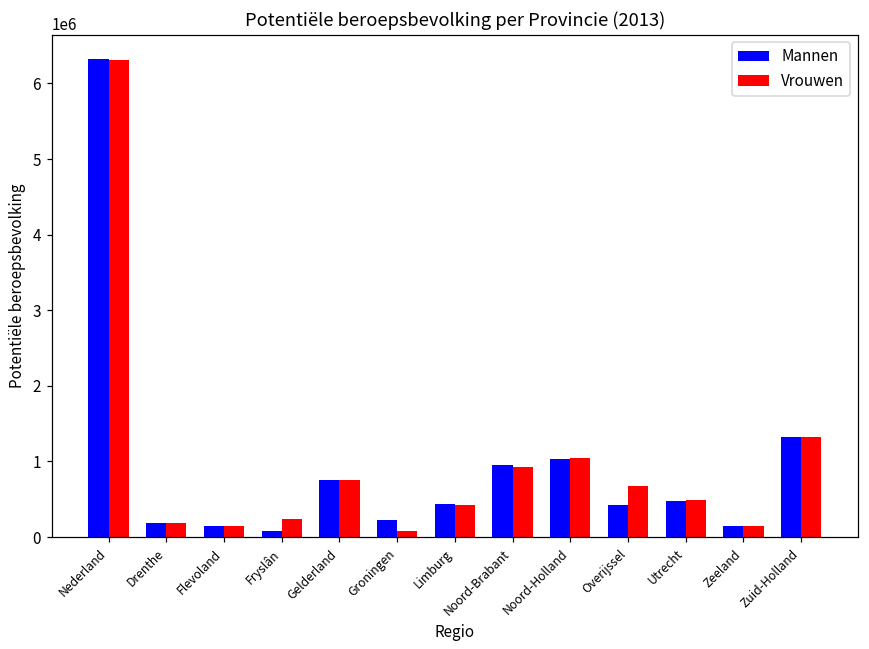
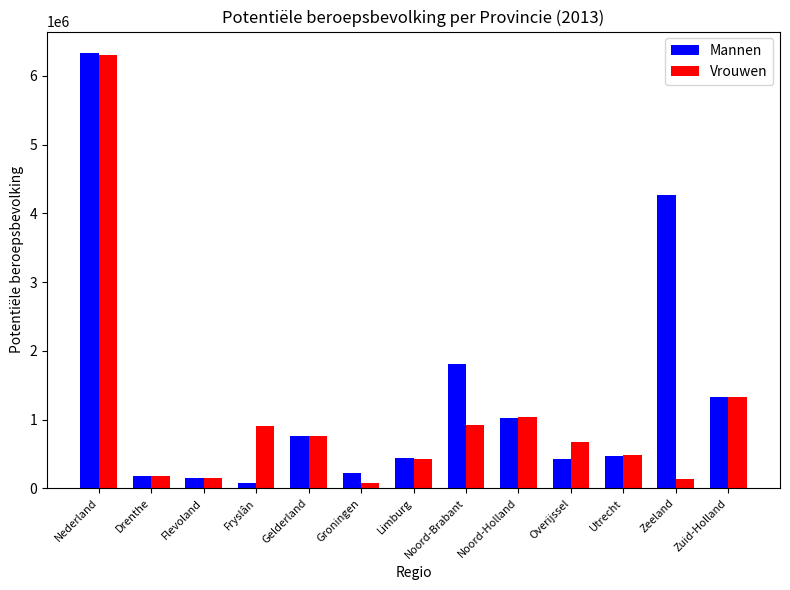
Vrouwen, Fryslân: 200000 -> 900000
Mannen, Noord-Brabant: 900000 -> 1800000
Mannen, Zeeland: 100000 -> 4300000
